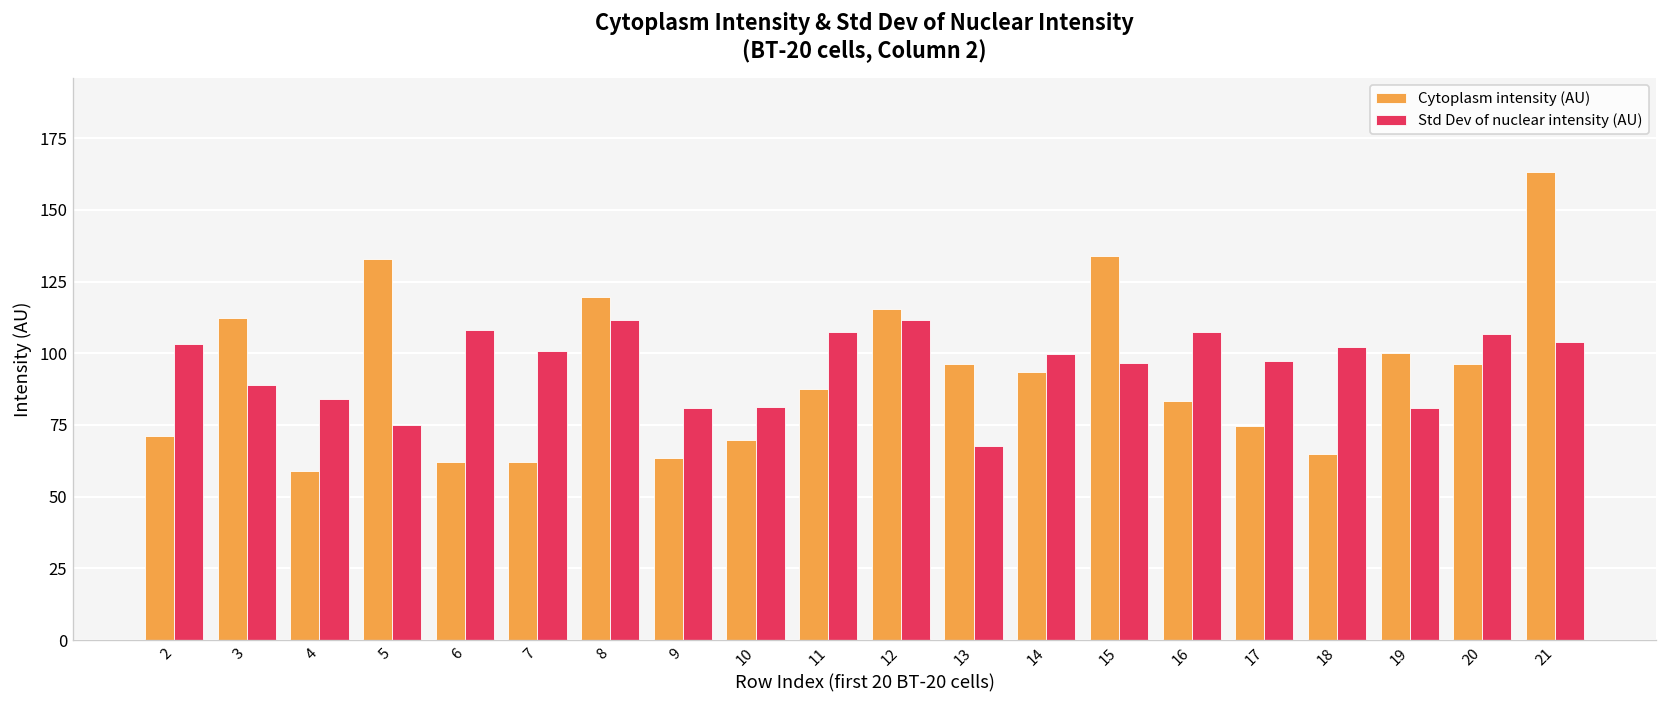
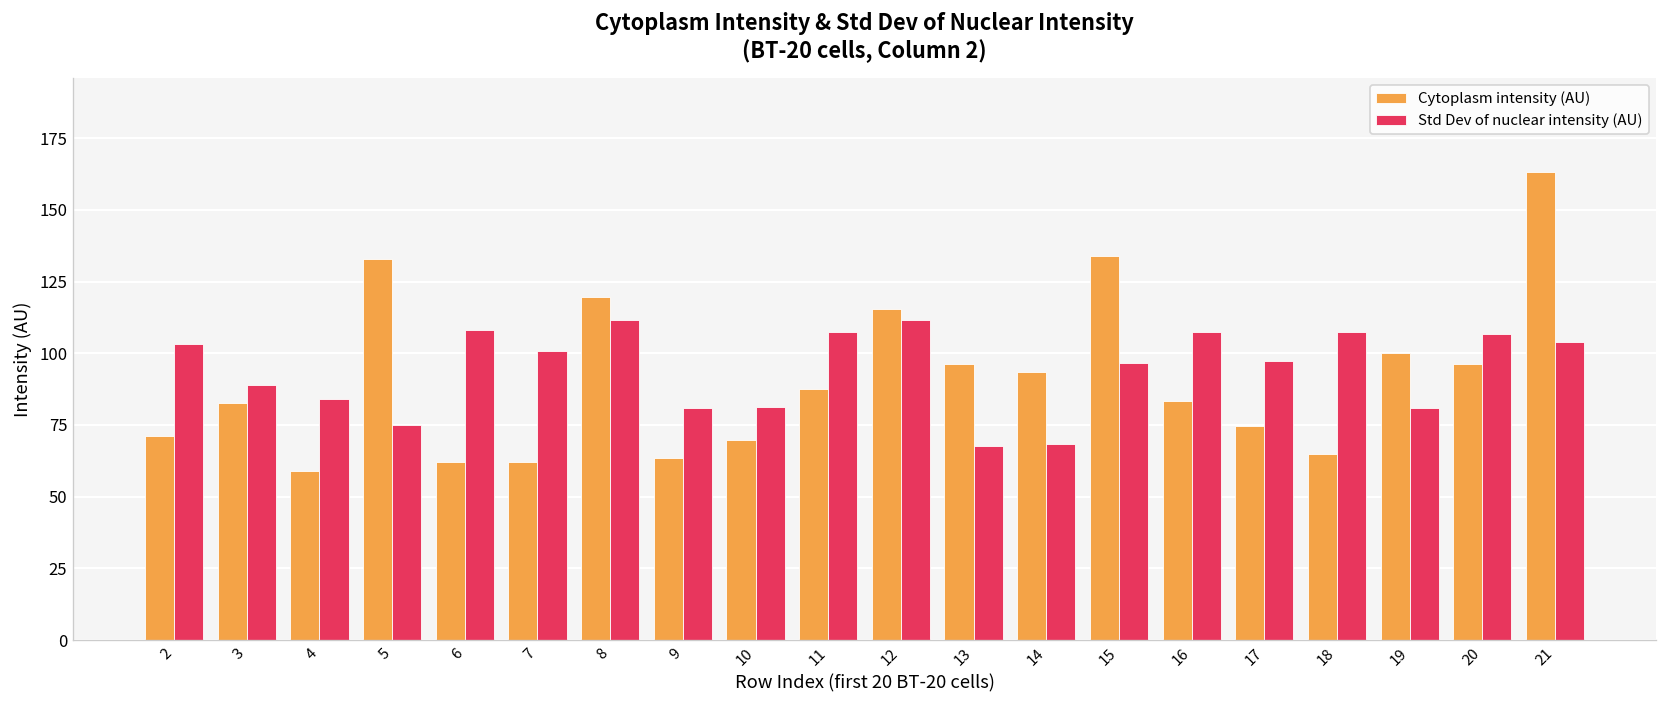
Cytoplasm intensity (AU), 3: 112 -> 83
Std Dev of nuclear intensity (AU), 14: 100 -> 68
Std Dev of nuclear intensity (AU), 18: 102 -> 107
